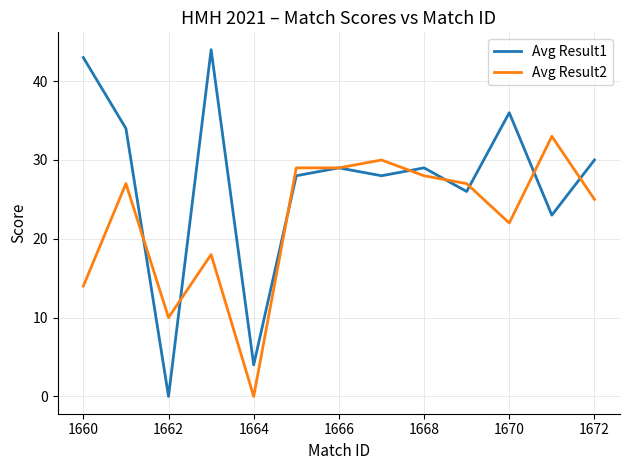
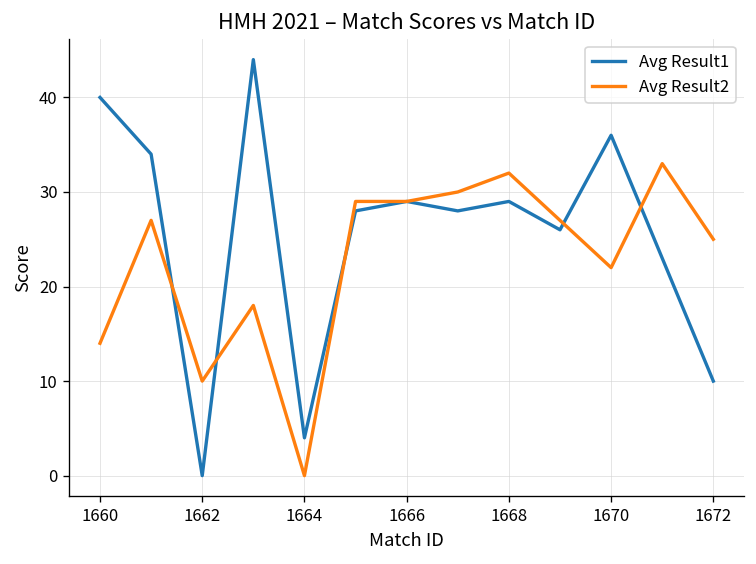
Avg Result1, 1660: 43 -> 40
Avg Result2, 1668: 28 -> 32
Avg Result1, 1672: 30 -> 10
